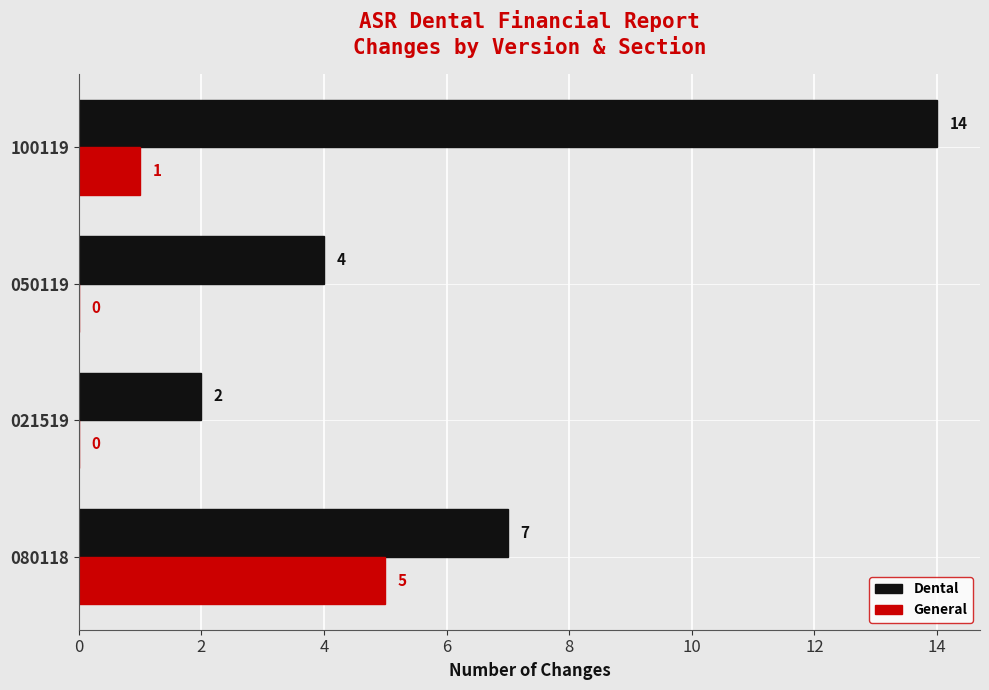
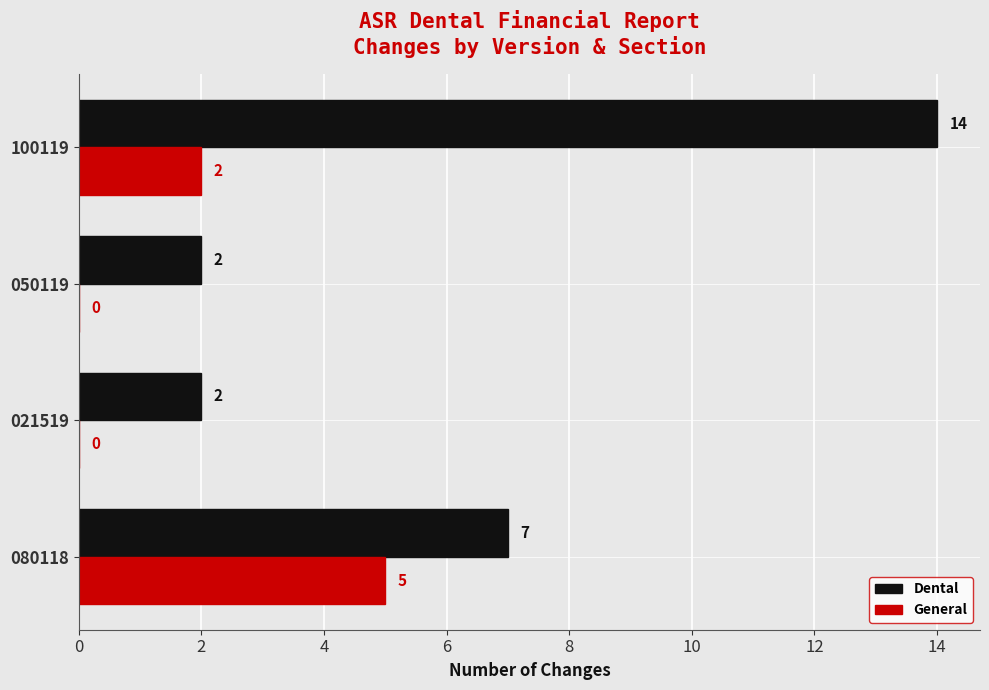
General, 100119: 1 -> 2
Dental, 050119: 4 -> 2
